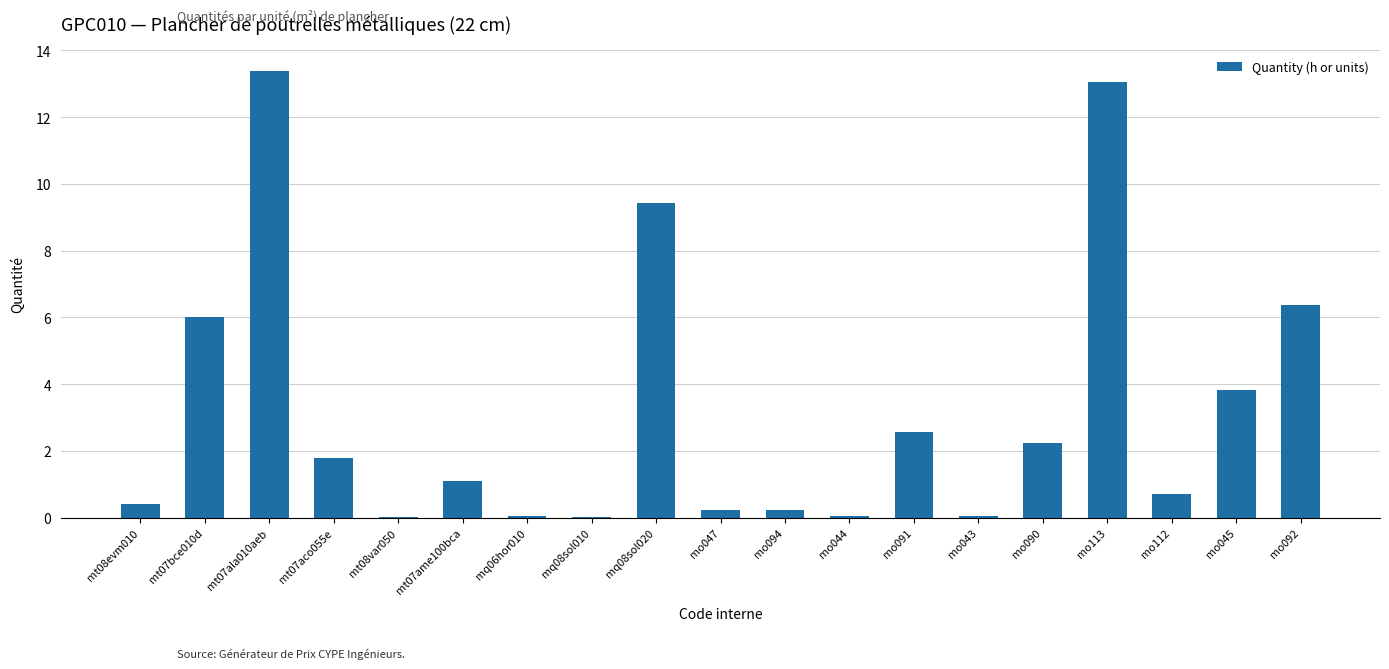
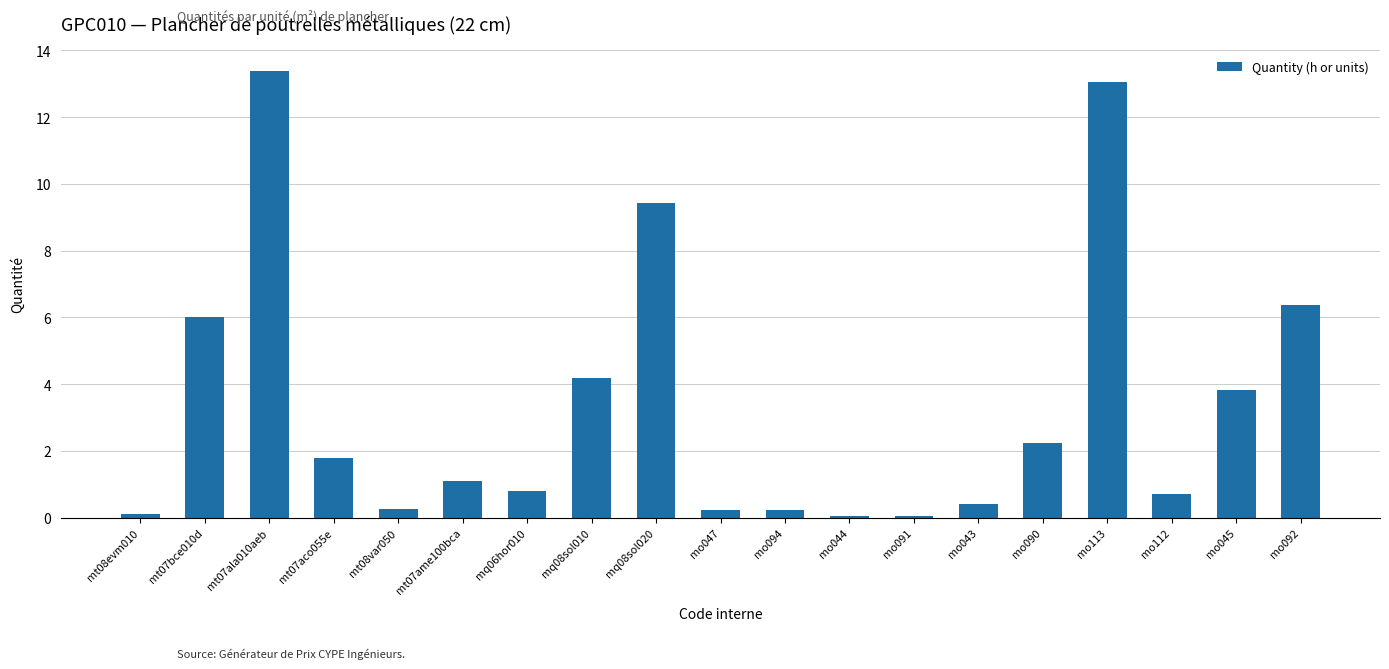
mt08evm010: 0.4 -> 0.1
mt08var050: 0.0 -> 0.3
mq06hor010: 0.0 -> 0.8
mq08sol010: 0.0 -> 4.2
mo091: 2.6 -> 0.1
mo043: 0.1 -> 0.4
